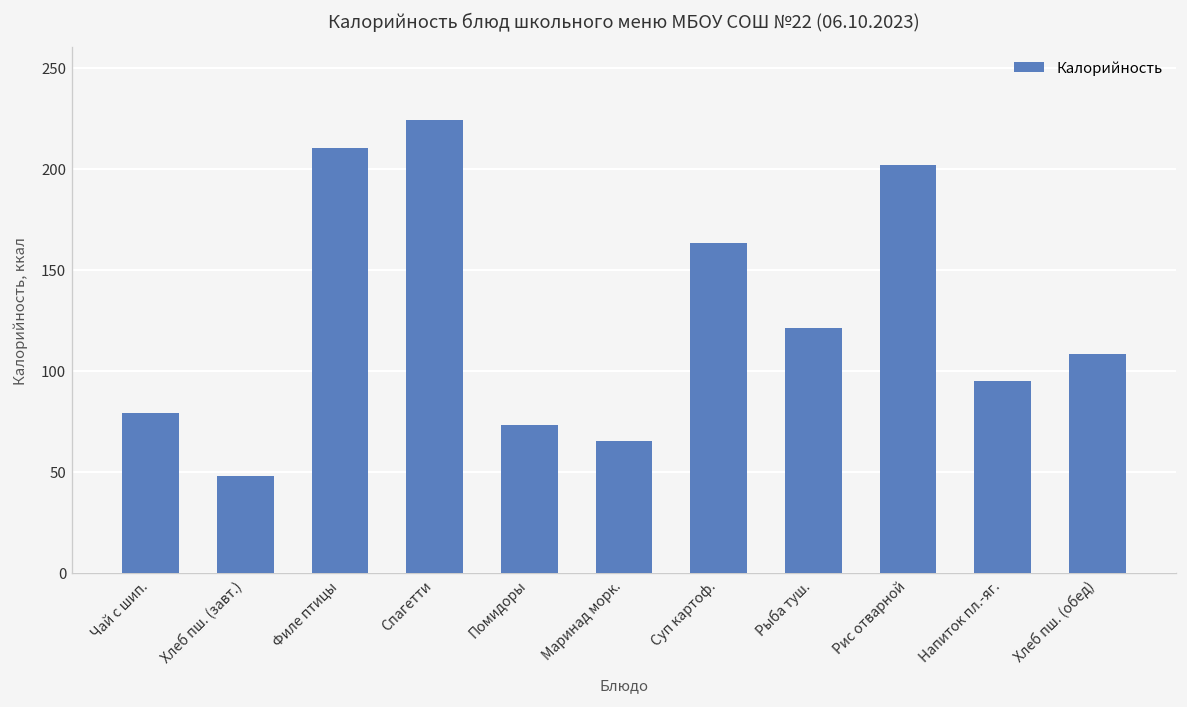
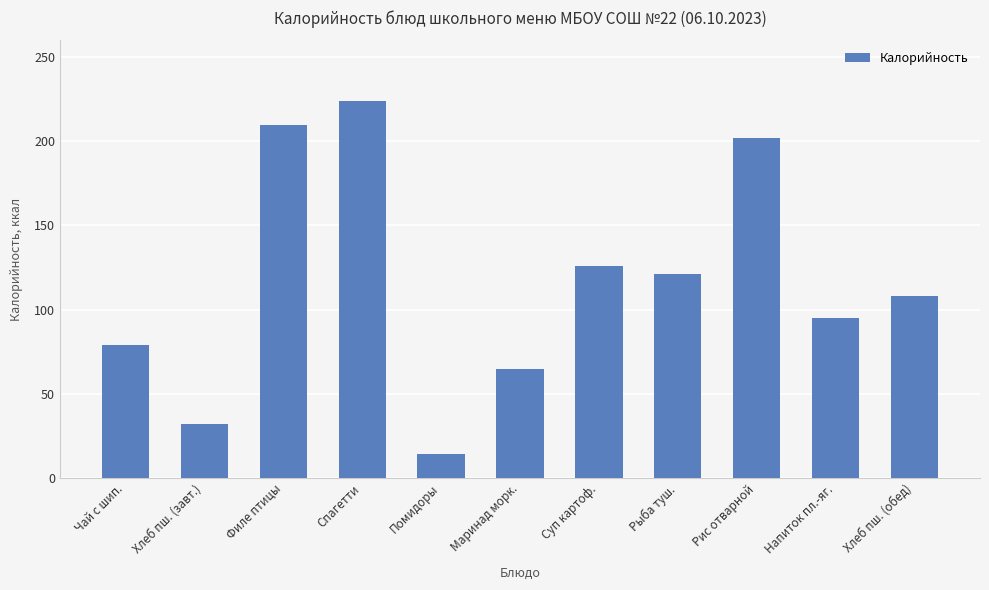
Хлеб пш. (завт.): 48 -> 32
Помидоры: 73 -> 14
Суп картоф.: 163 -> 126
